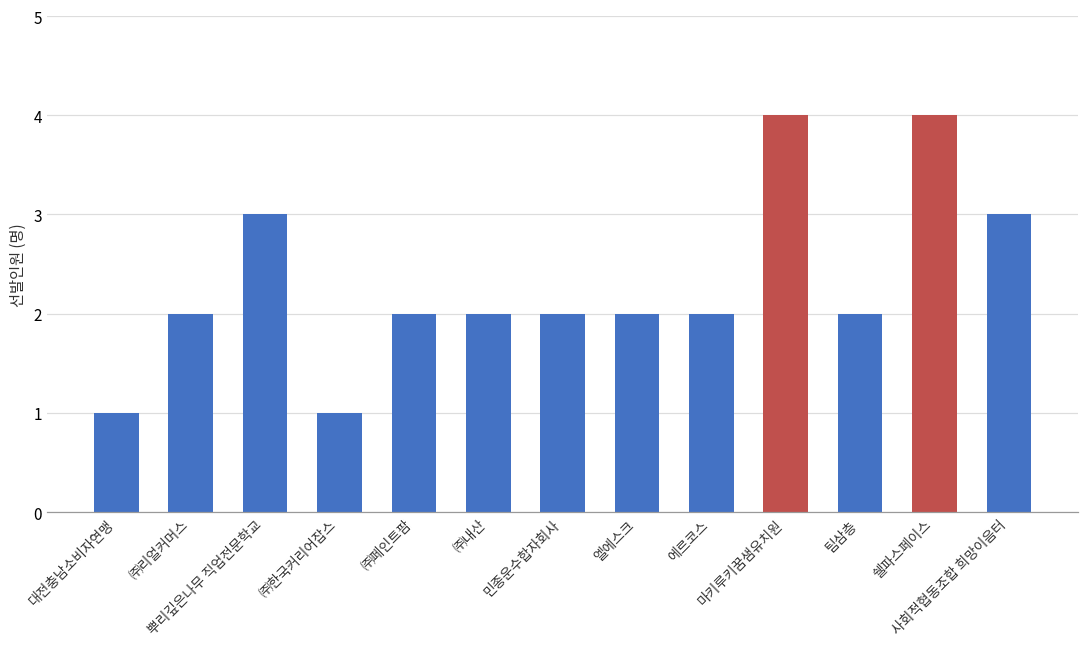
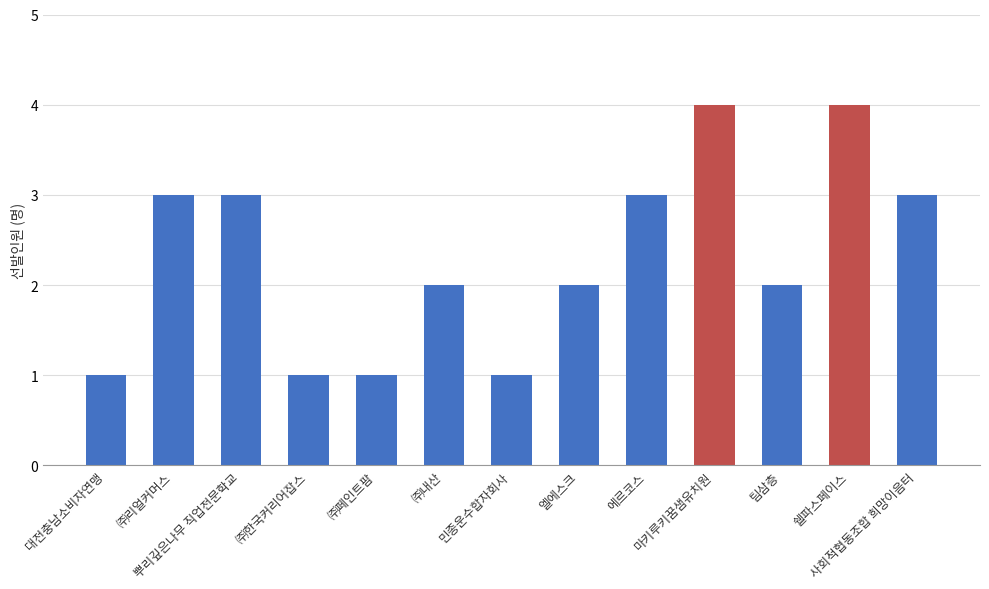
㈜리얼커머스: 2 -> 3
㈜페인트팜: 2 -> 1
민종운수합자회사: 2 -> 1
에르코스: 2 -> 3
